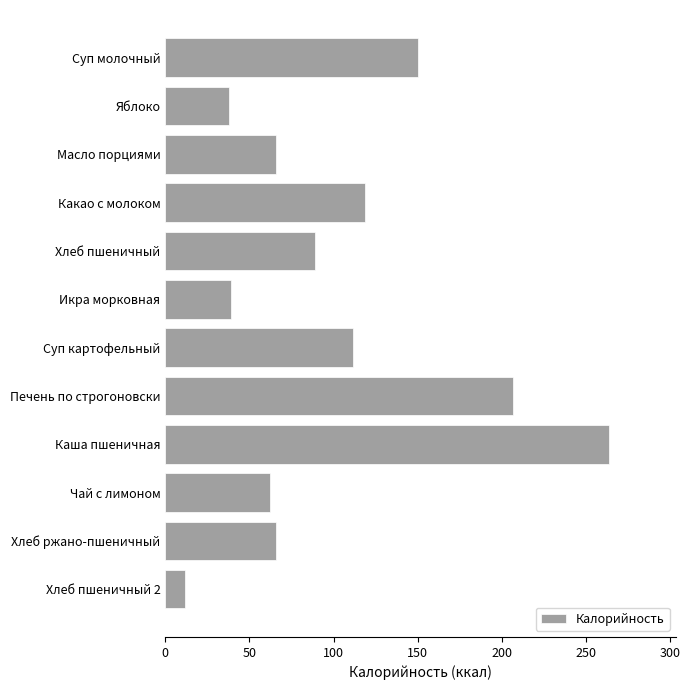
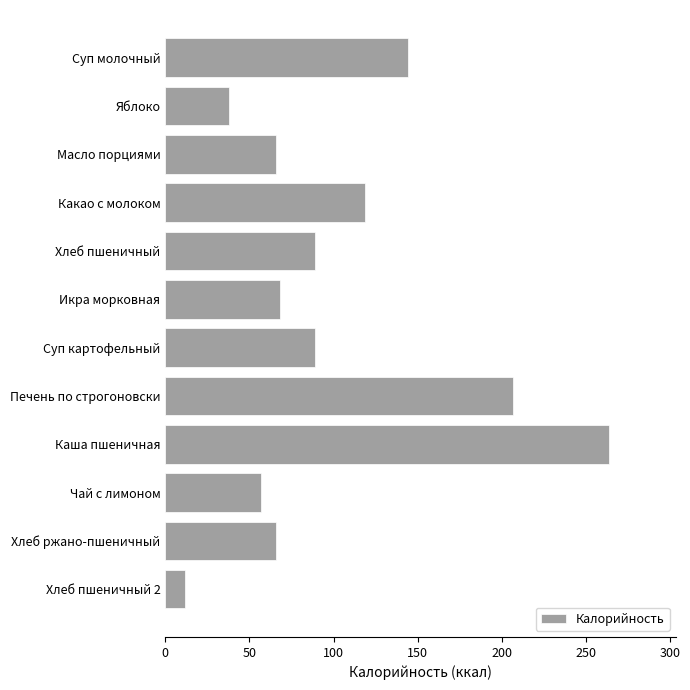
Суп молочный: 150 -> 144
Икра морковная: 39 -> 68
Суп картофельный: 112 -> 89
Чай с лимоном: 62 -> 57
